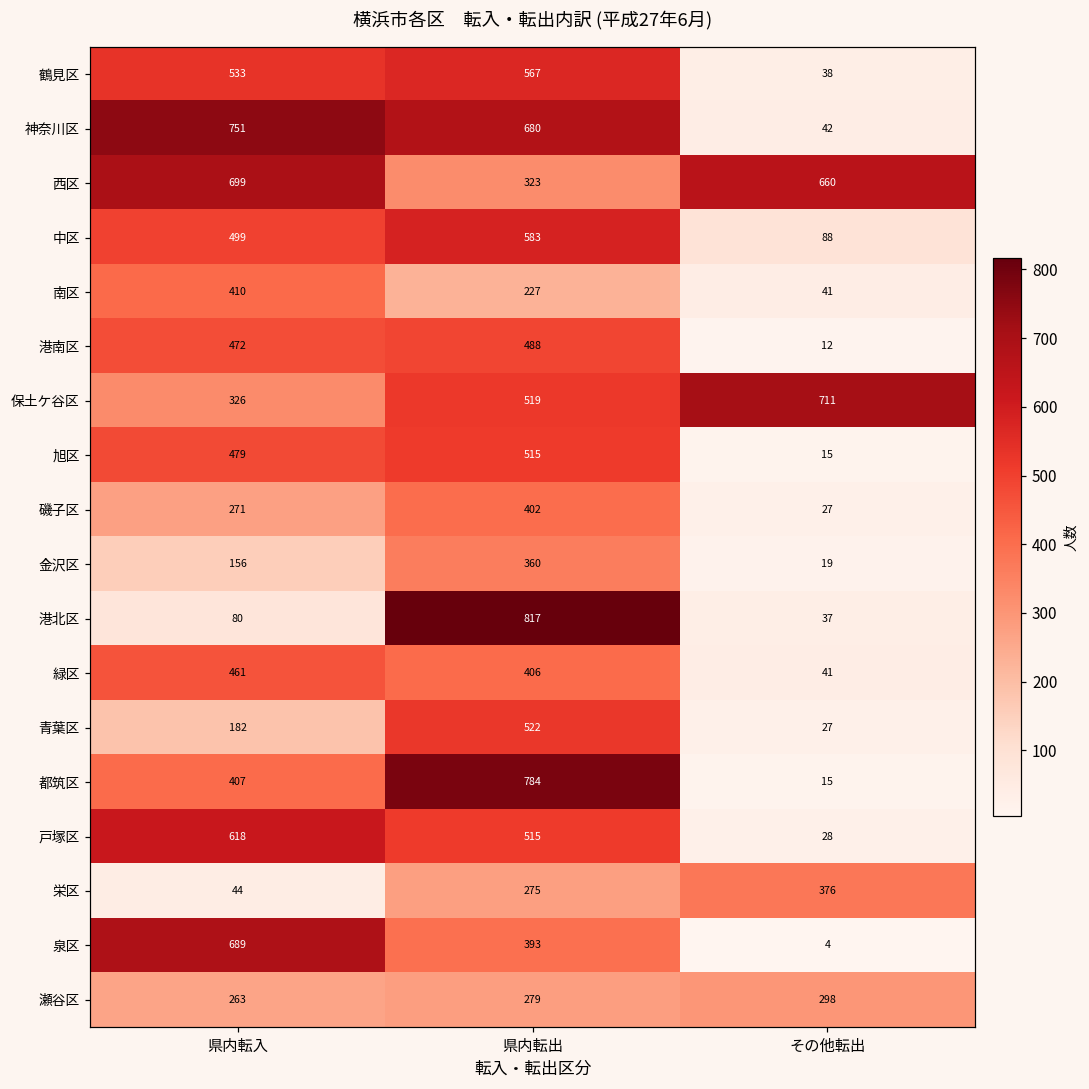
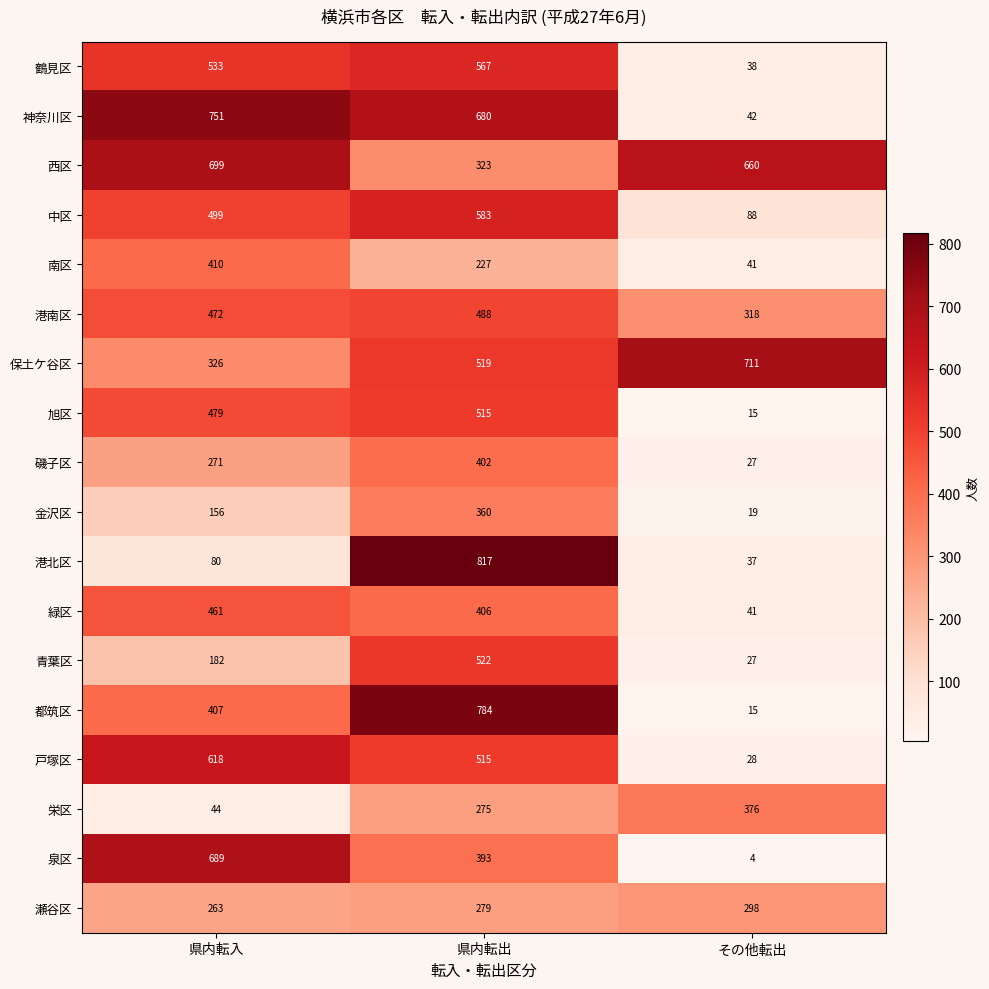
港南区, その他転出: 12 -> 318
